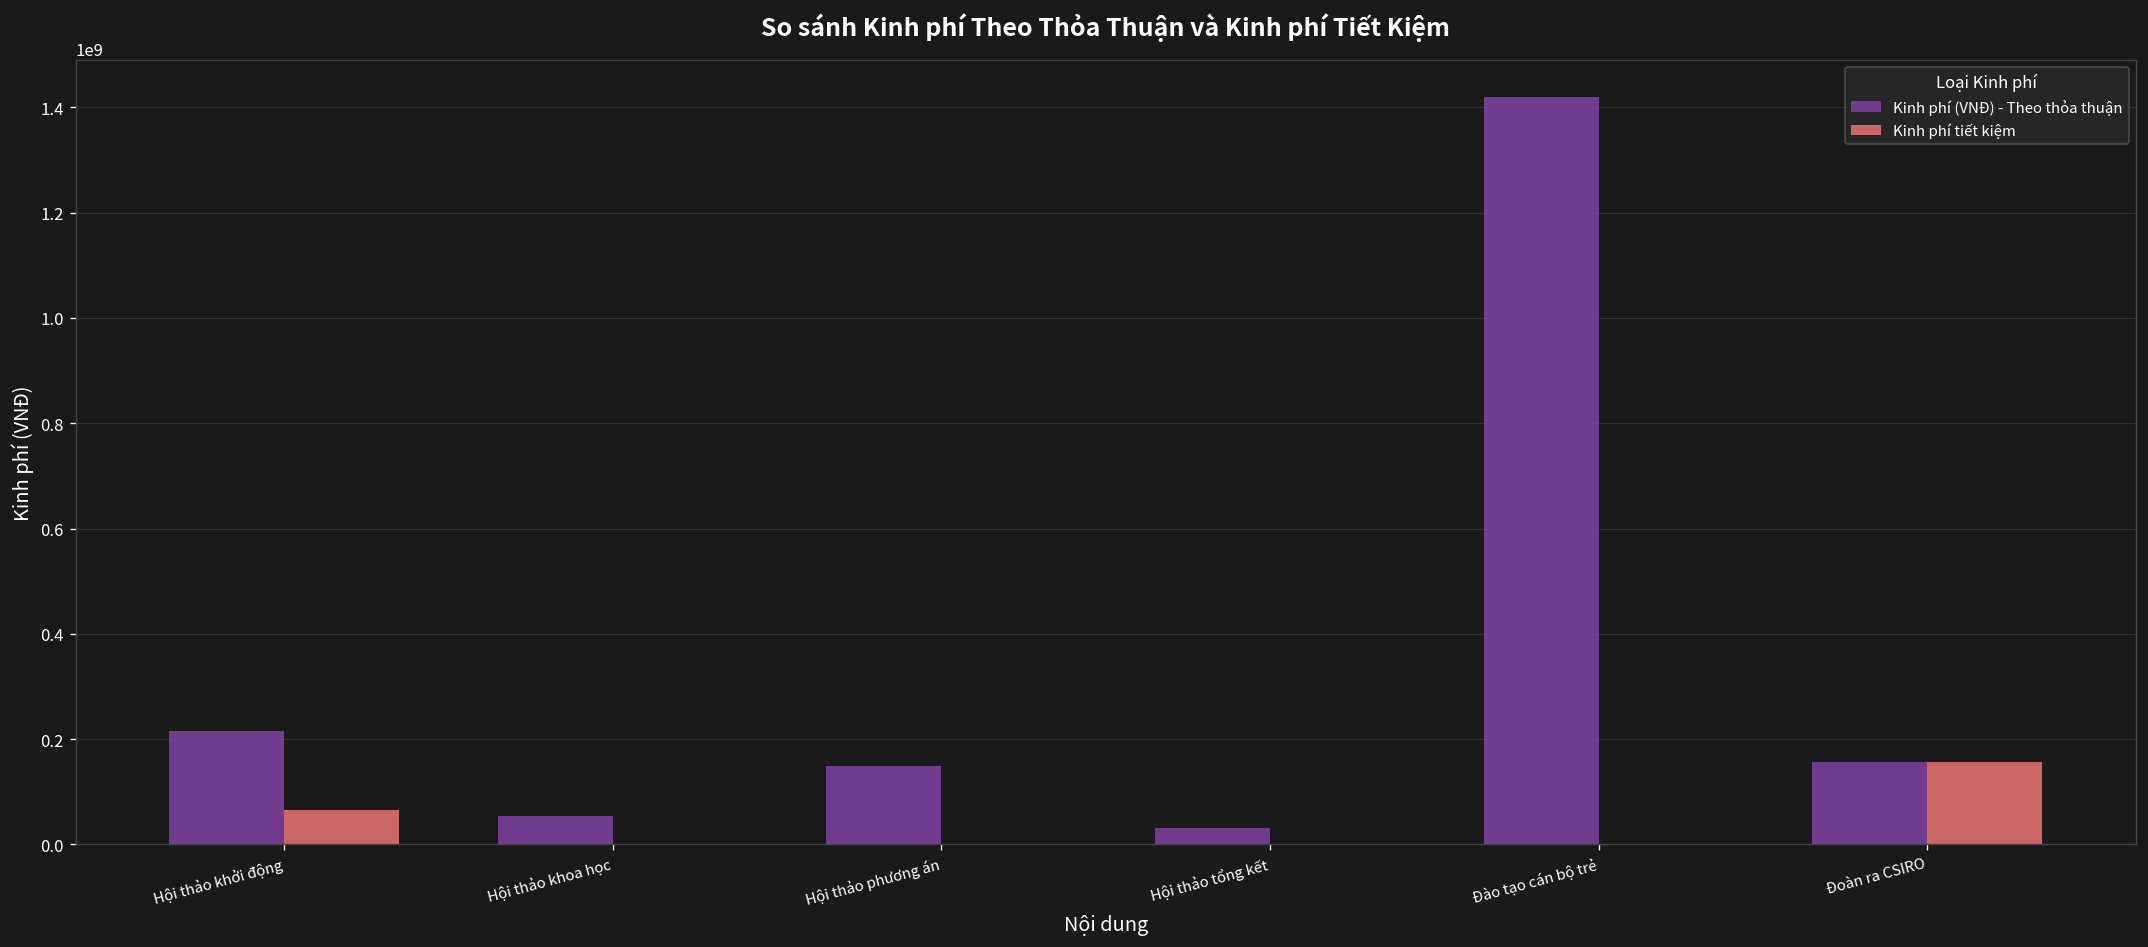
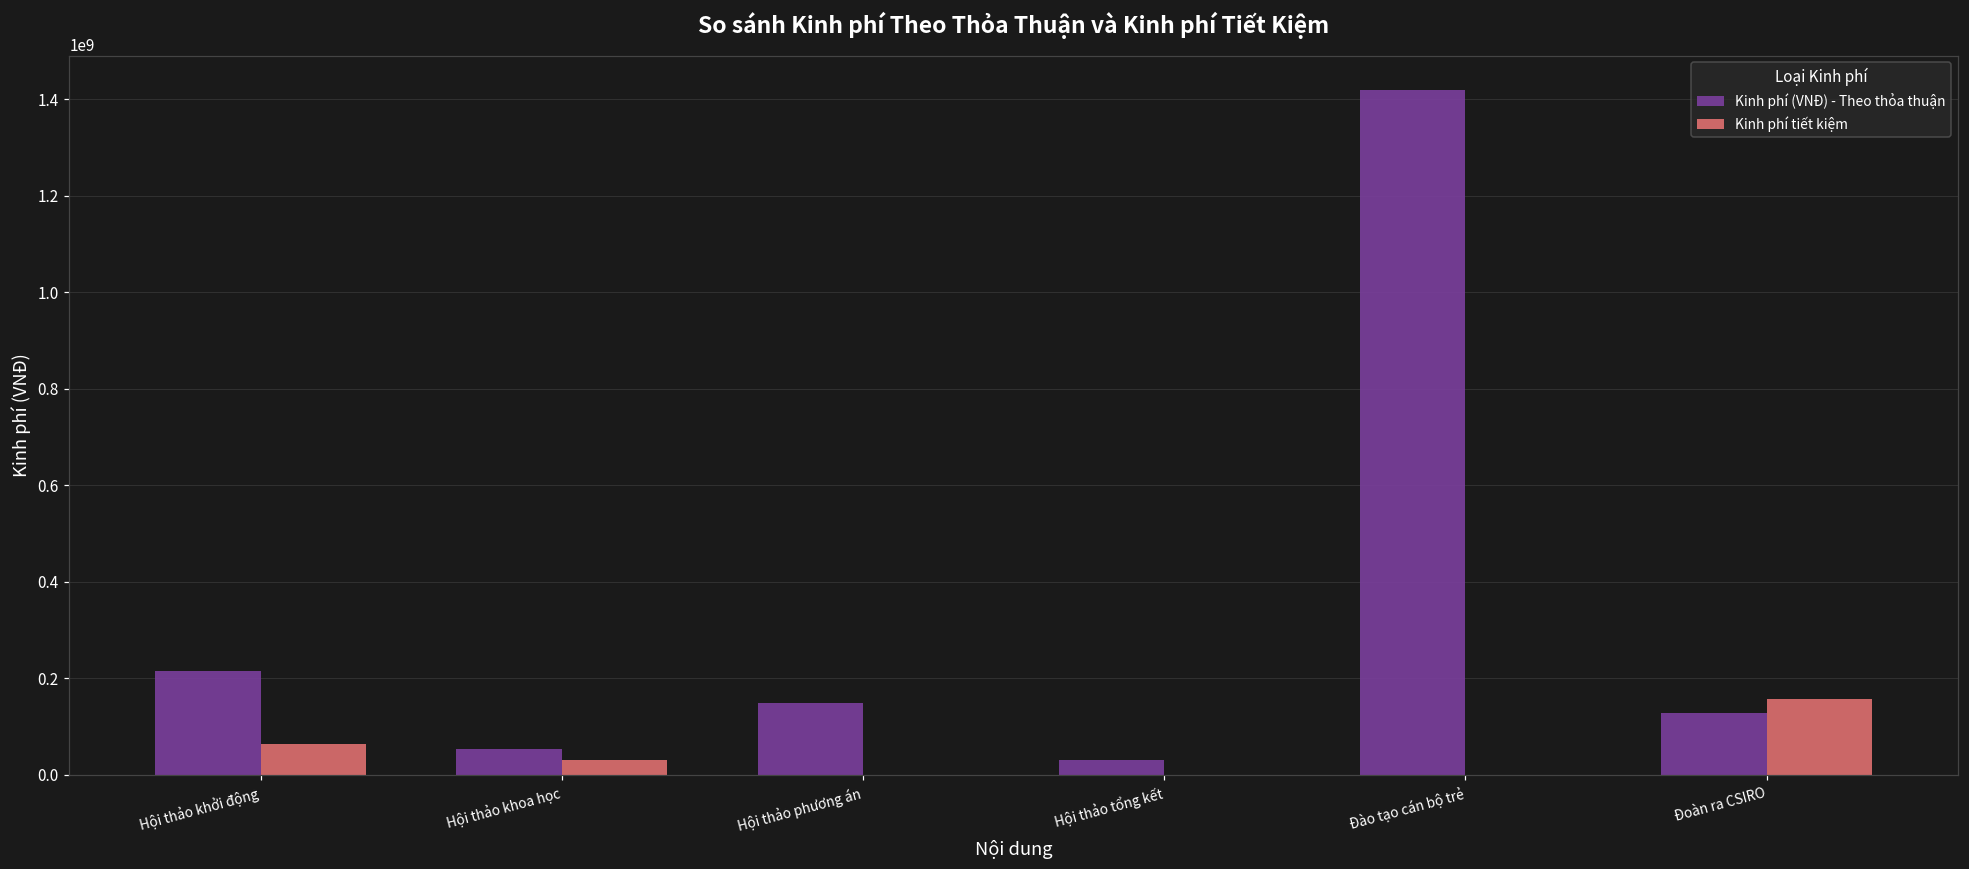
Kinh phí tiết kiệm, Hội thảo khoa học: 0 -> 30000000
Kinh phí (VNĐ) - Theo thỏa thuận, Đoàn ra CSIRO: 160000000 -> 130000000
